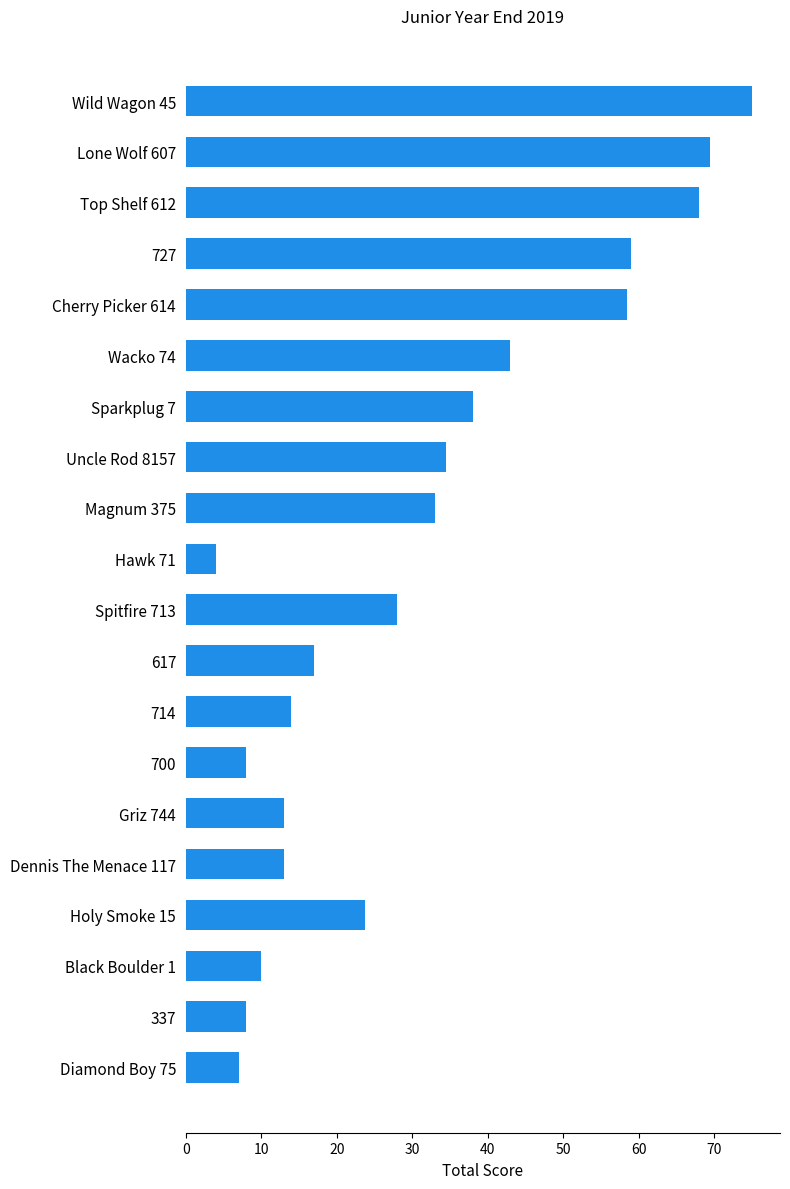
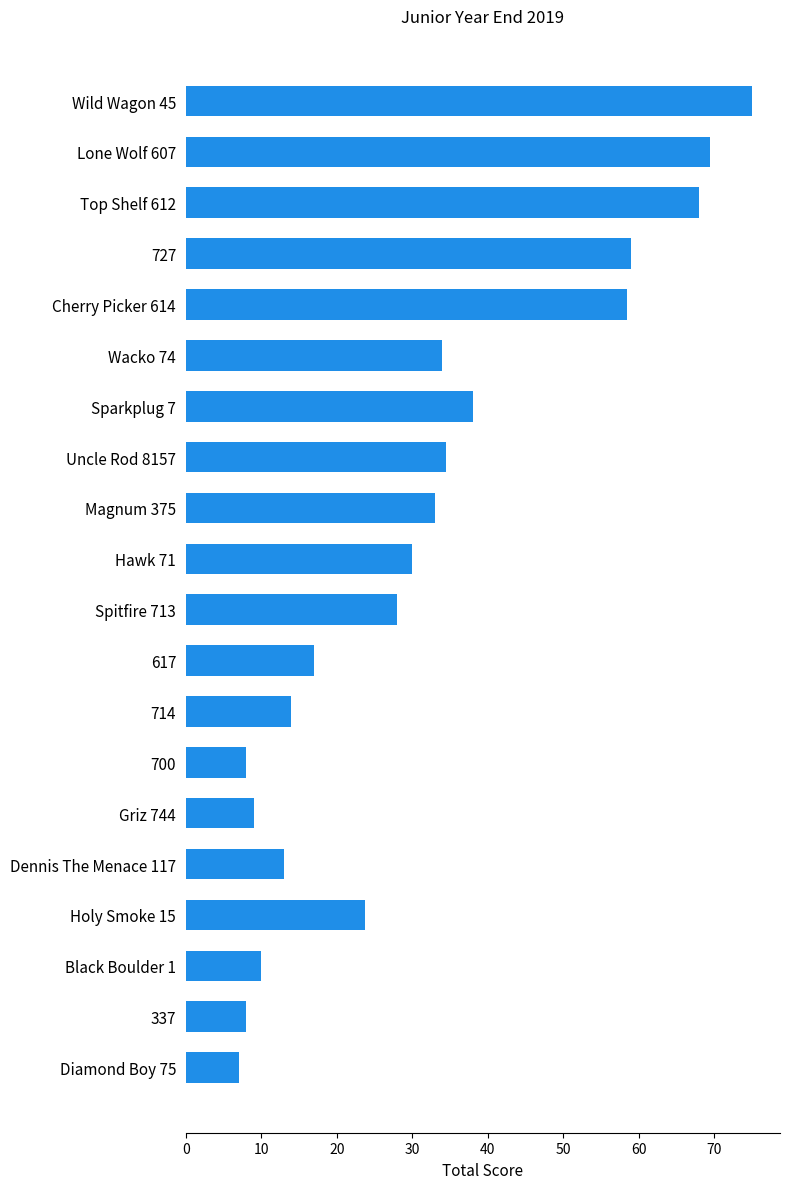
Wacko 74: 43 -> 34
Hawk 71: 4 -> 30
Griz 744: 13 -> 9
